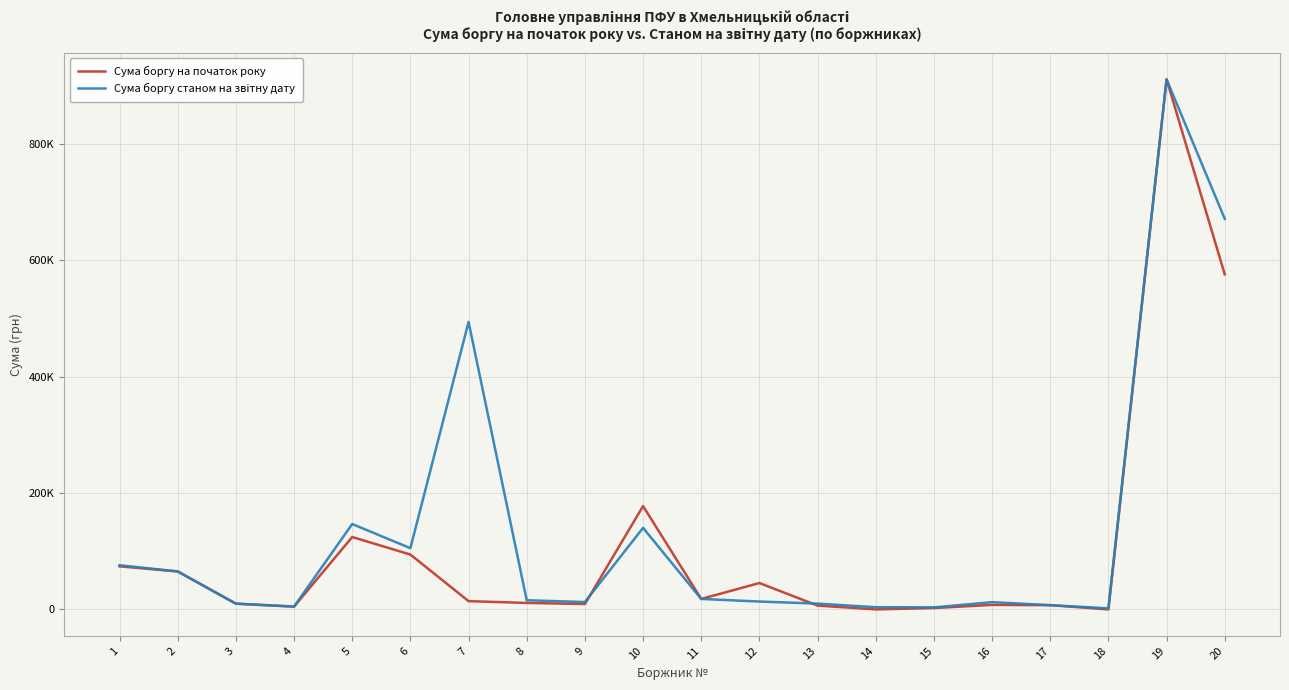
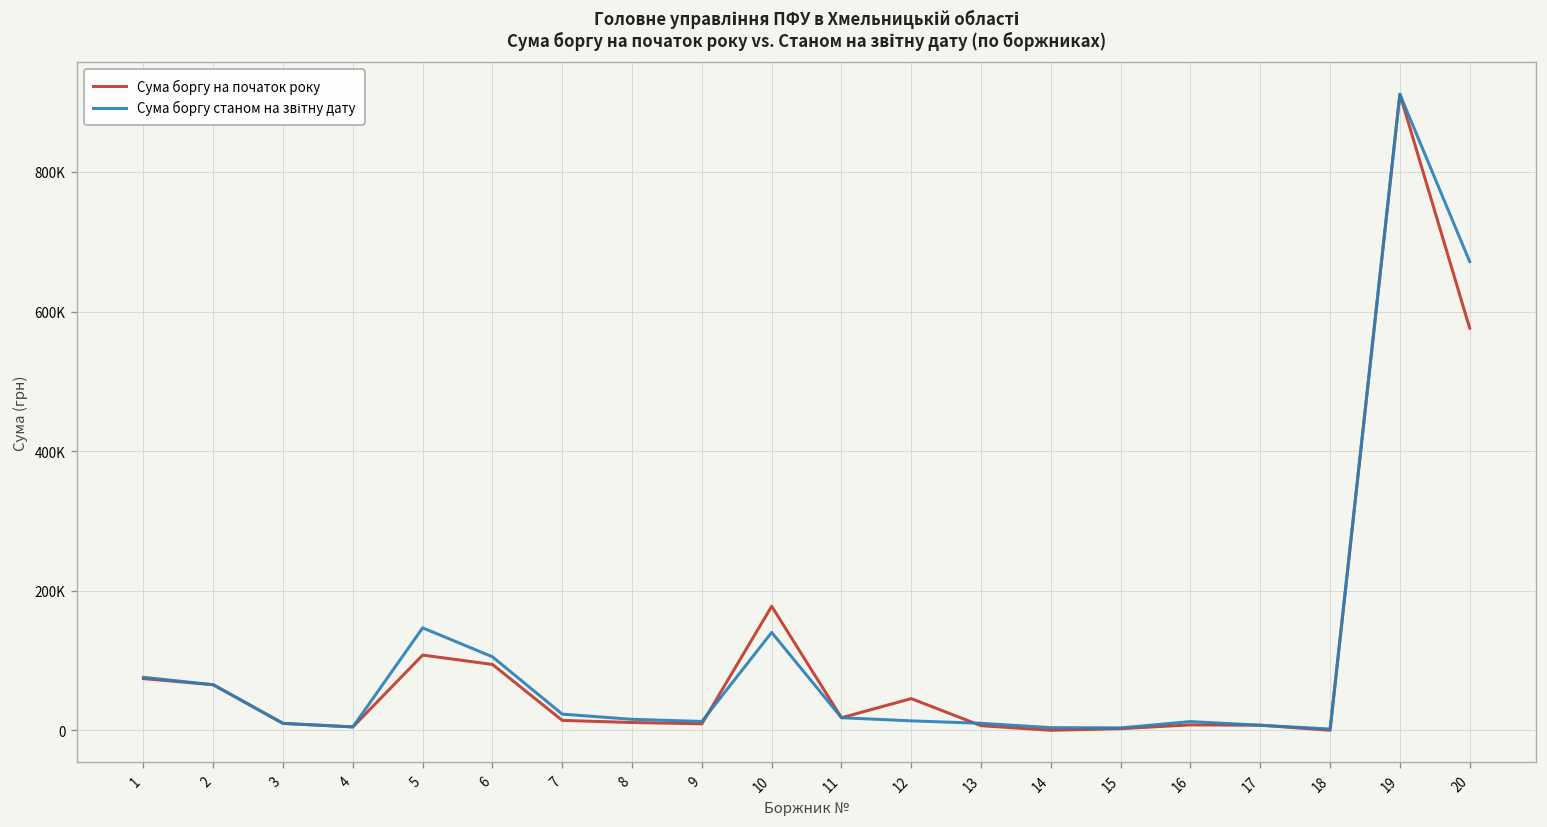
Сума боргу на початок року, 5: 120000 -> 110000
Сума боргу станом на звітну дату, 7: 490000 -> 20000
